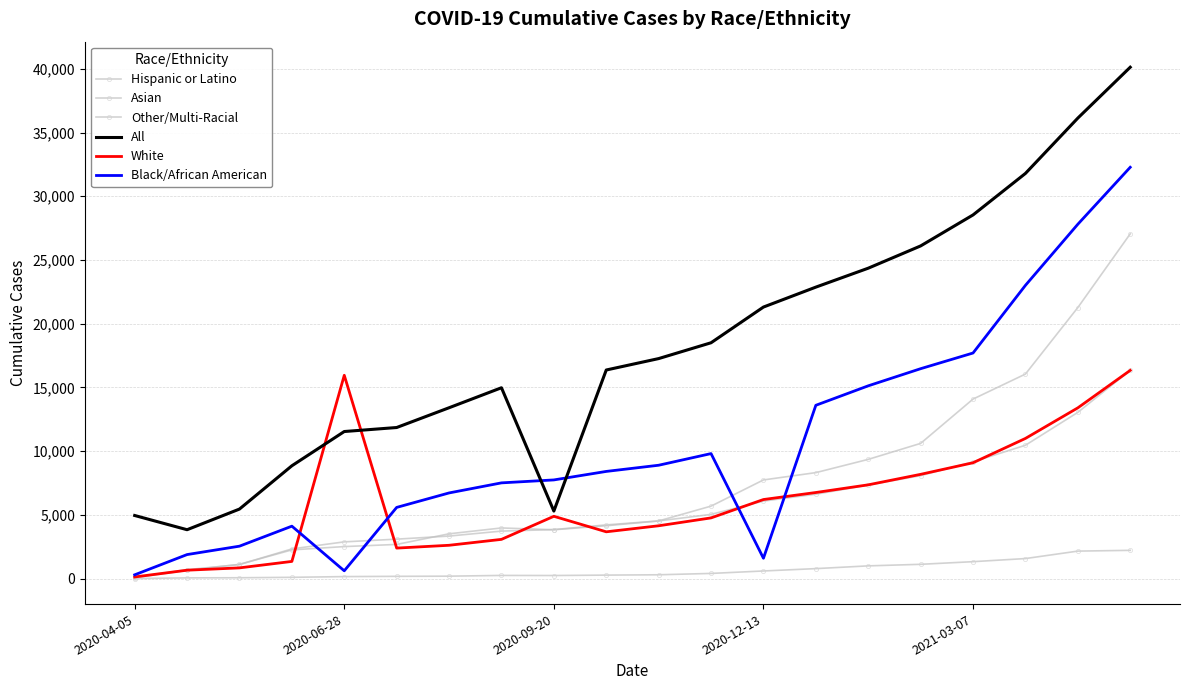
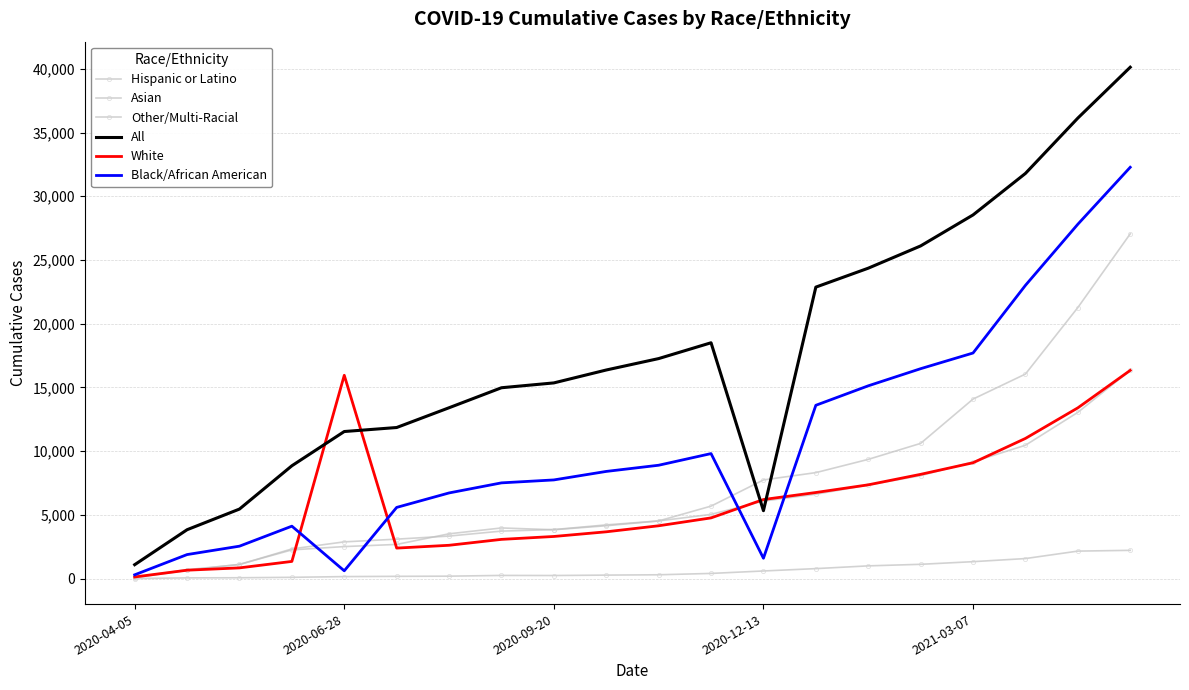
All, 2020-04-05: 5,000 -> 1,100
All, 2020-09-20: 5,300 -> 15,400
White, 2020-09-20: 4,900 -> 3,300
All, 2020-12-13: 21,300 -> 5,300
